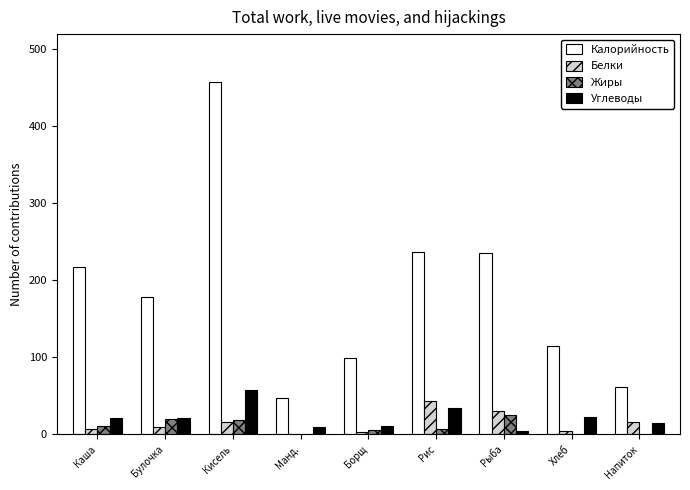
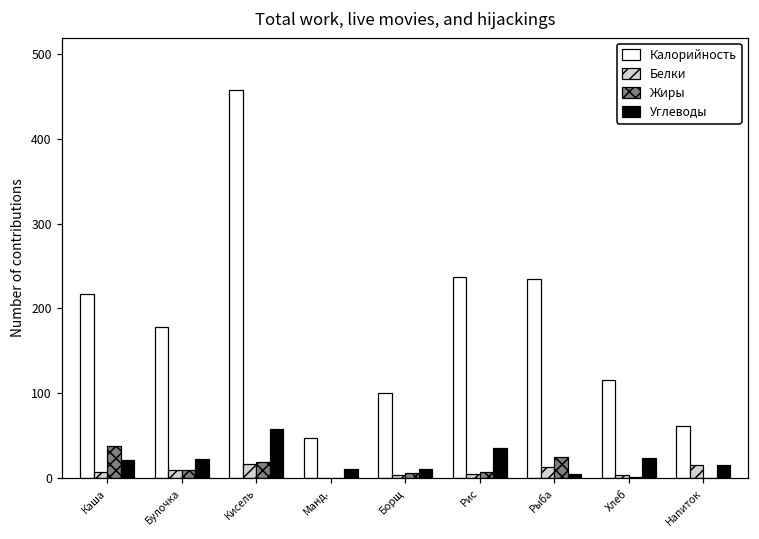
Жиры, Каша: 10 -> 40
Жиры, Булочка: 20 -> 10
Белки, Рис: 40 -> 0
Белки, Рыба: 30 -> 10
